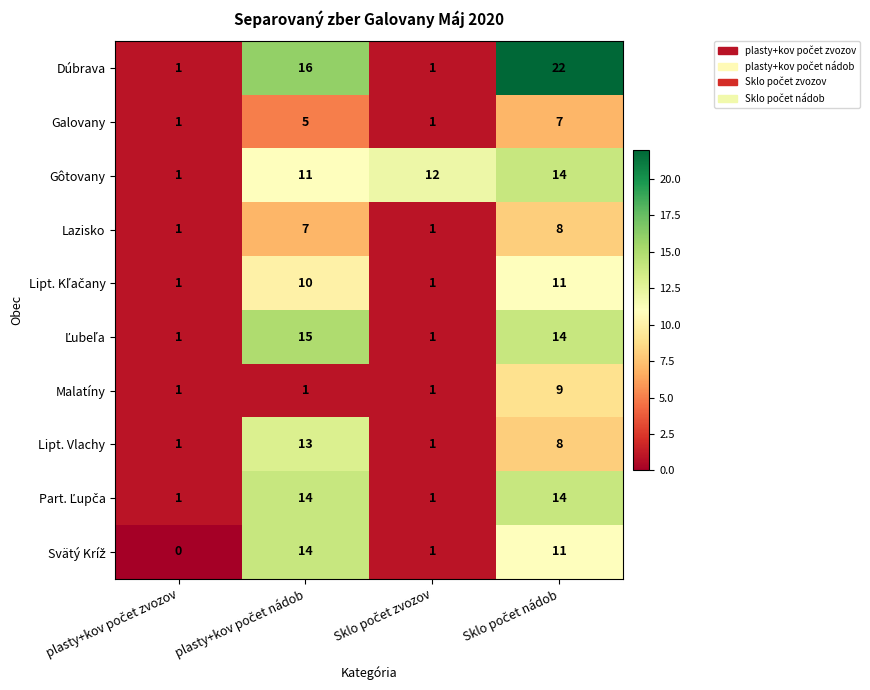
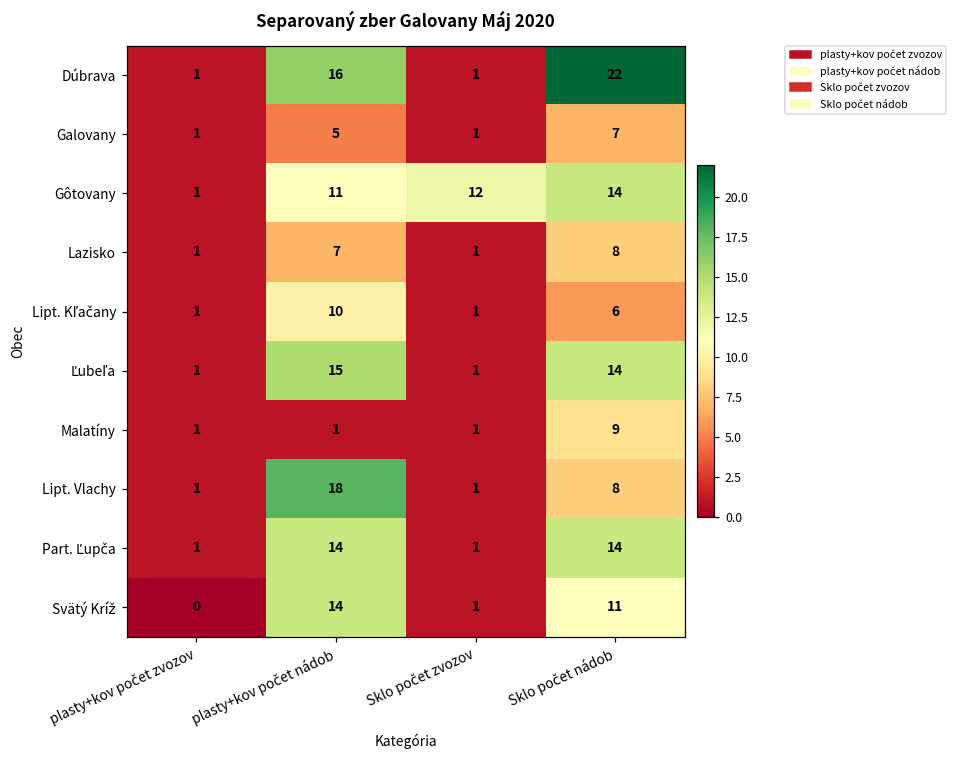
Lipt. Kľačany, Sklo počet nádob: 11 -> 6
Lipt. Vlachy, plasty+kov počet nádob: 13 -> 18
